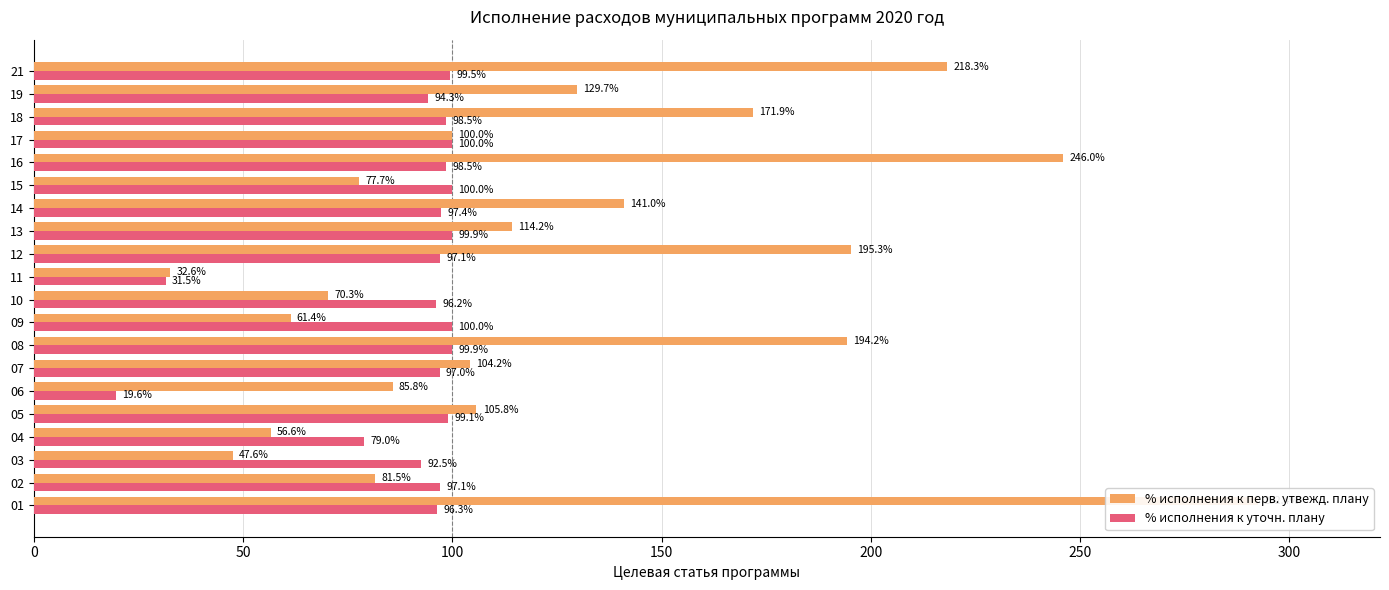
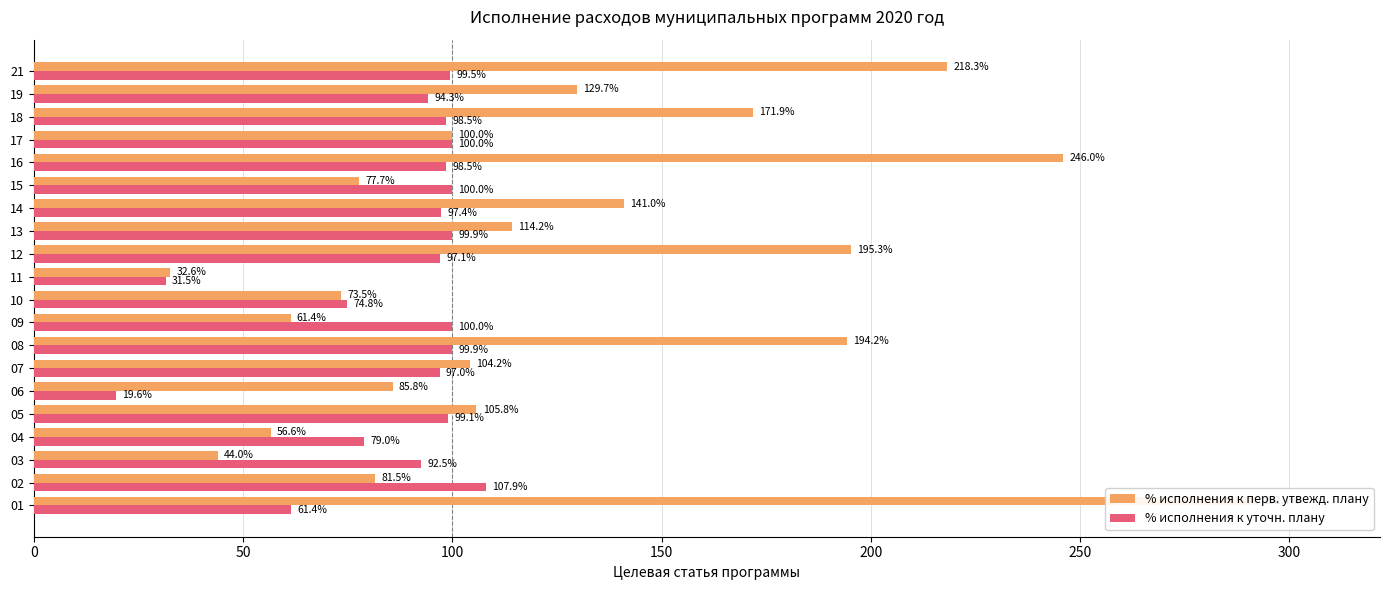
% исполнения к перв. утвежд. плану, 10: 70.3% -> 73.5%
% исполнения к уточн. плану, 10: 96.2% -> 74.8%
% исполнения к перв. утвежд. плану, 03: 47.6% -> 44.0%
% исполнения к уточн. плану, 02: 97.1% -> 107.9%
% исполнения к уточн. плану, 01: 96.3% -> 61.4%
